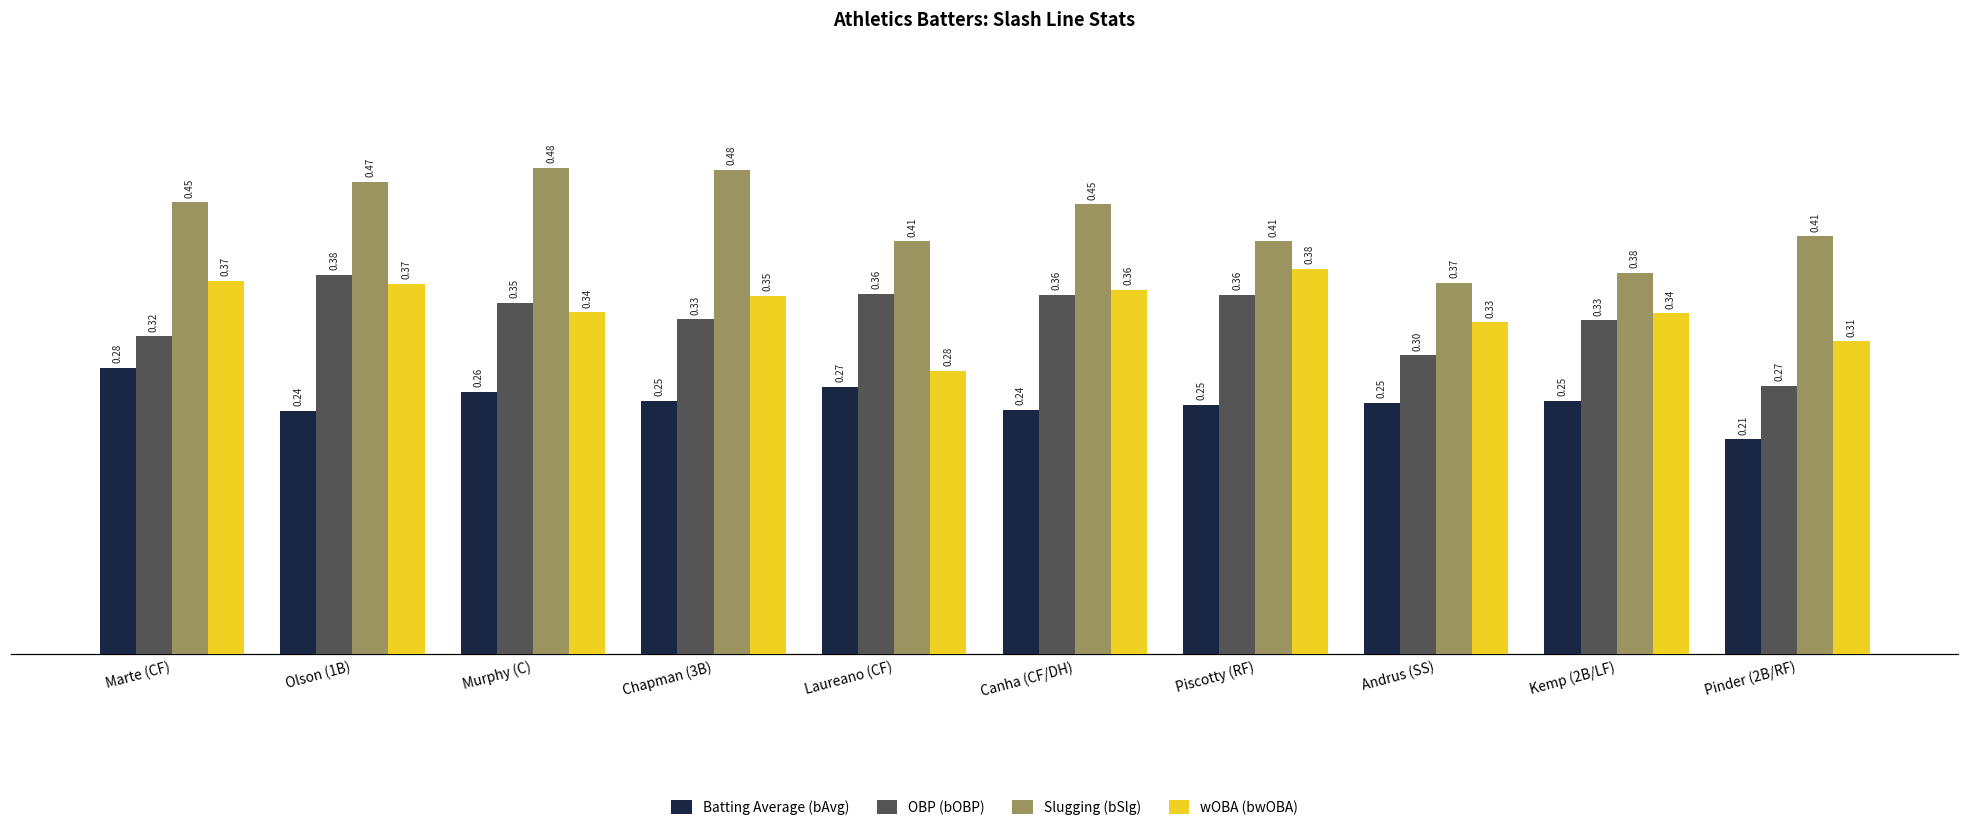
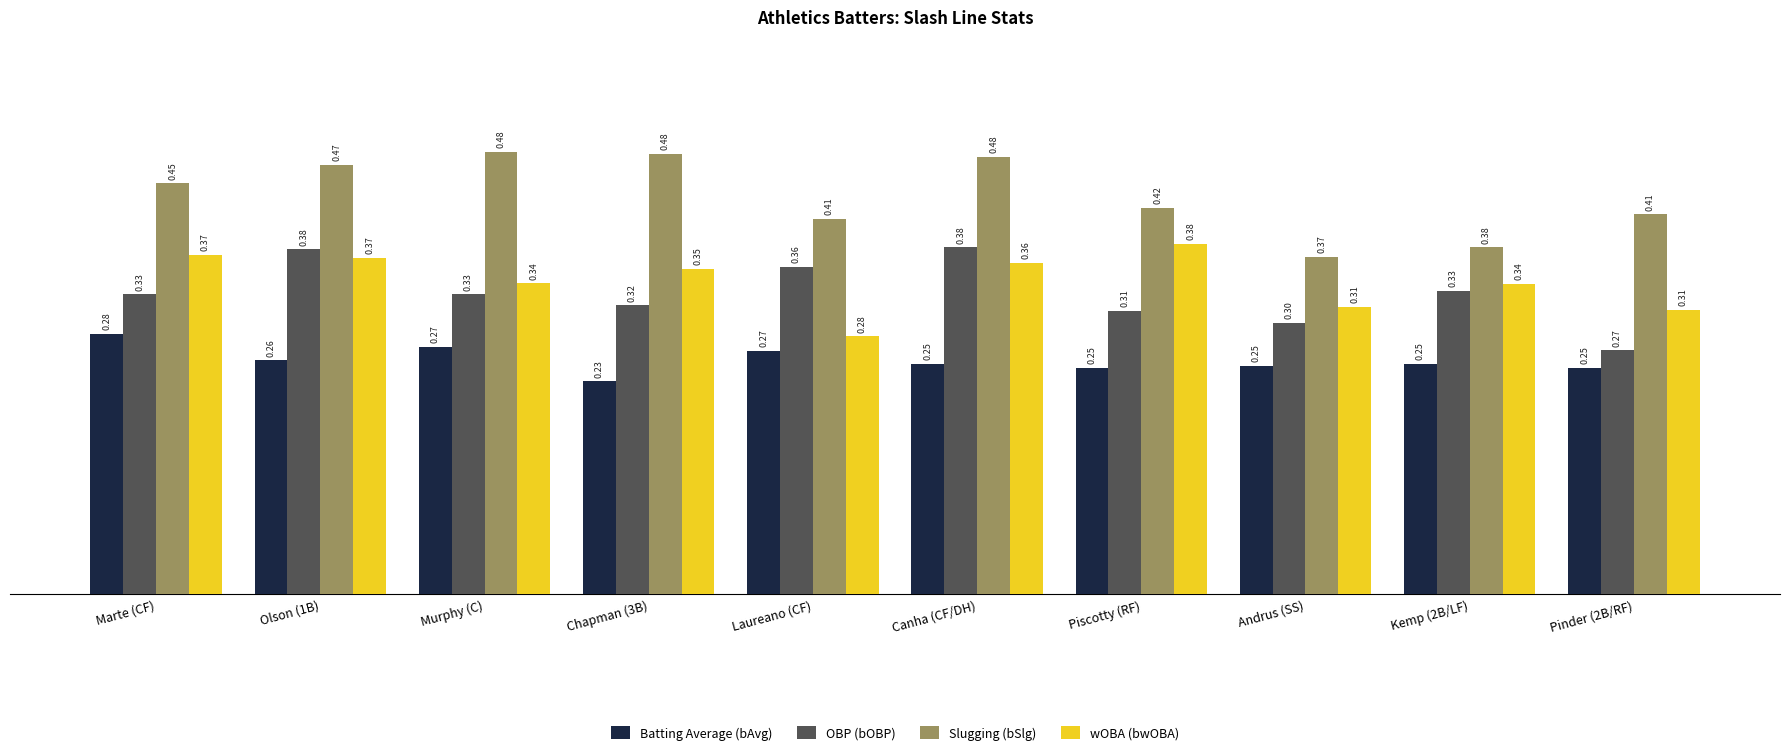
OBP (bOBP), Marte (CF): 0.32 -> 0.33
Batting Average (bAvg), Olson (1B): 0.24 -> 0.26
Batting Average (bAvg), Murphy (C): 0.26 -> 0.27
OBP (bOBP), Murphy (C): 0.35 -> 0.33
Batting Average (bAvg), Chapman (3B): 0.25 -> 0.23
OBP (bOBP), Chapman (3B): 0.33 -> 0.32
Batting Average (bAvg), Canha (CF/DH): 0.24 -> 0.25
OBP (bOBP), Canha (CF/DH): 0.36 -> 0.38
Slugging (bSlg), Canha (CF/DH): 0.45 -> 0.48
OBP (bOBP), Piscotty (RF): 0.36 -> 0.31
Slugging (bSlg), Piscotty (RF): 0.41 -> 0.42
wOBA (bwOBA), Andrus (SS): 0.33 -> 0.31
Batting Average (bAvg), Pinder (2B/RF): 0.21 -> 0.25
